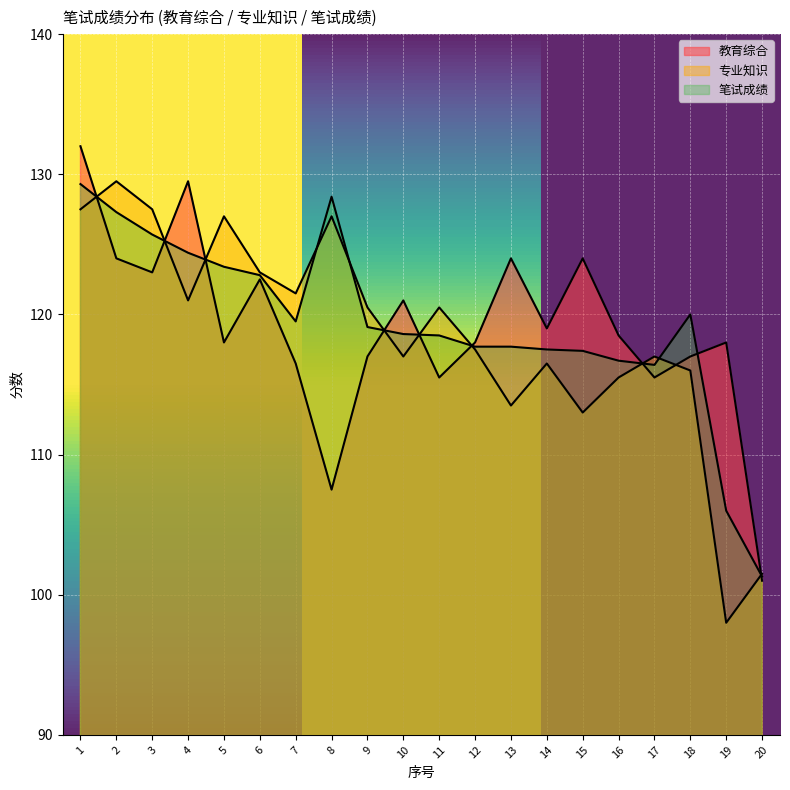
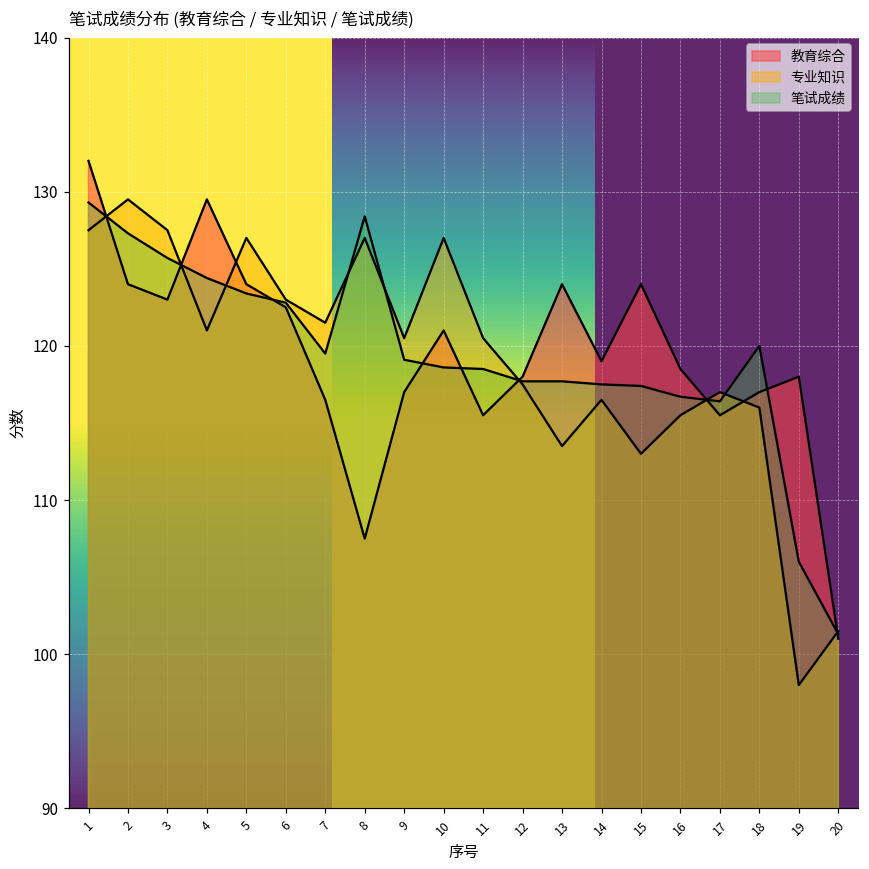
教育综合, 5: 118 -> 124
专业知识, 10: 117 -> 127
